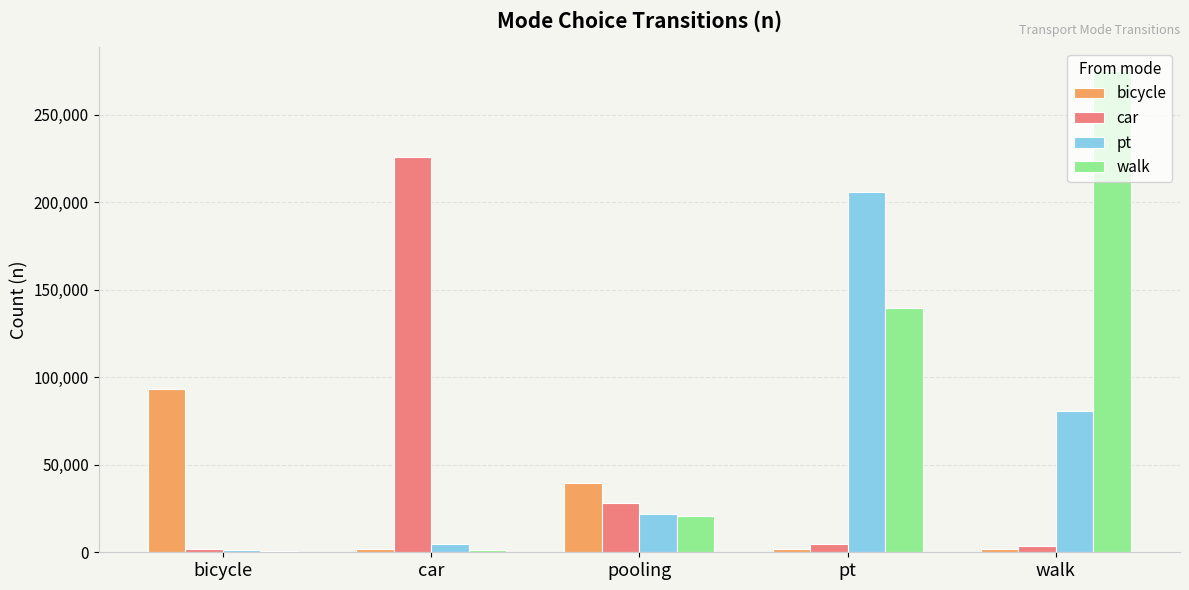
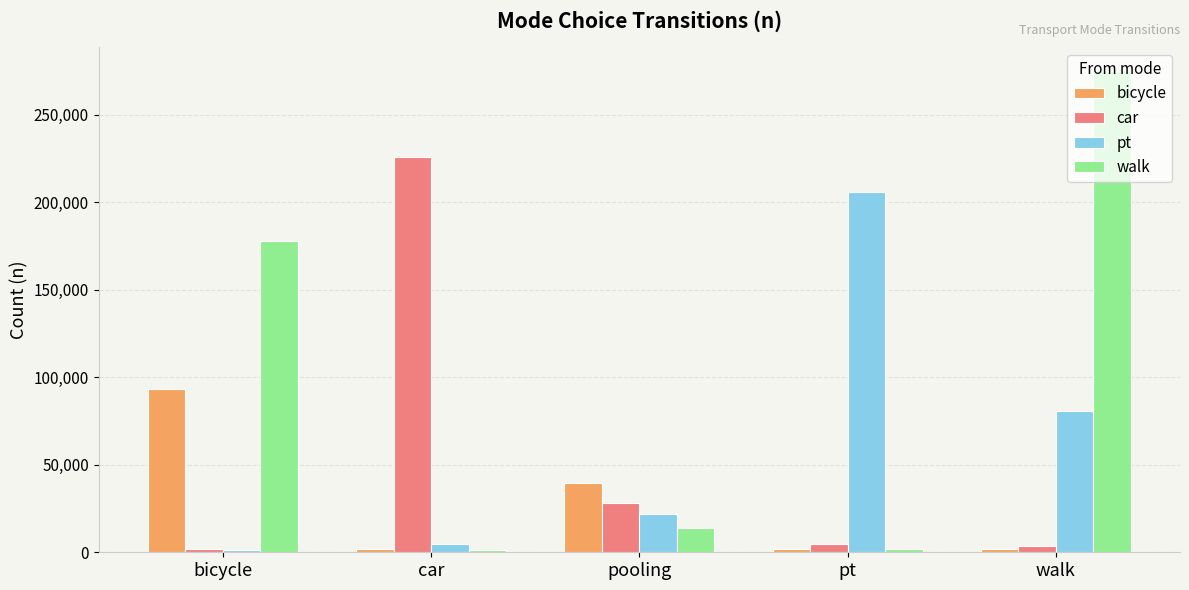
walk, bicycle: 1,000 -> 178,000
walk, pooling: 21,000 -> 14,000
walk, pt: 140,000 -> 2,000
